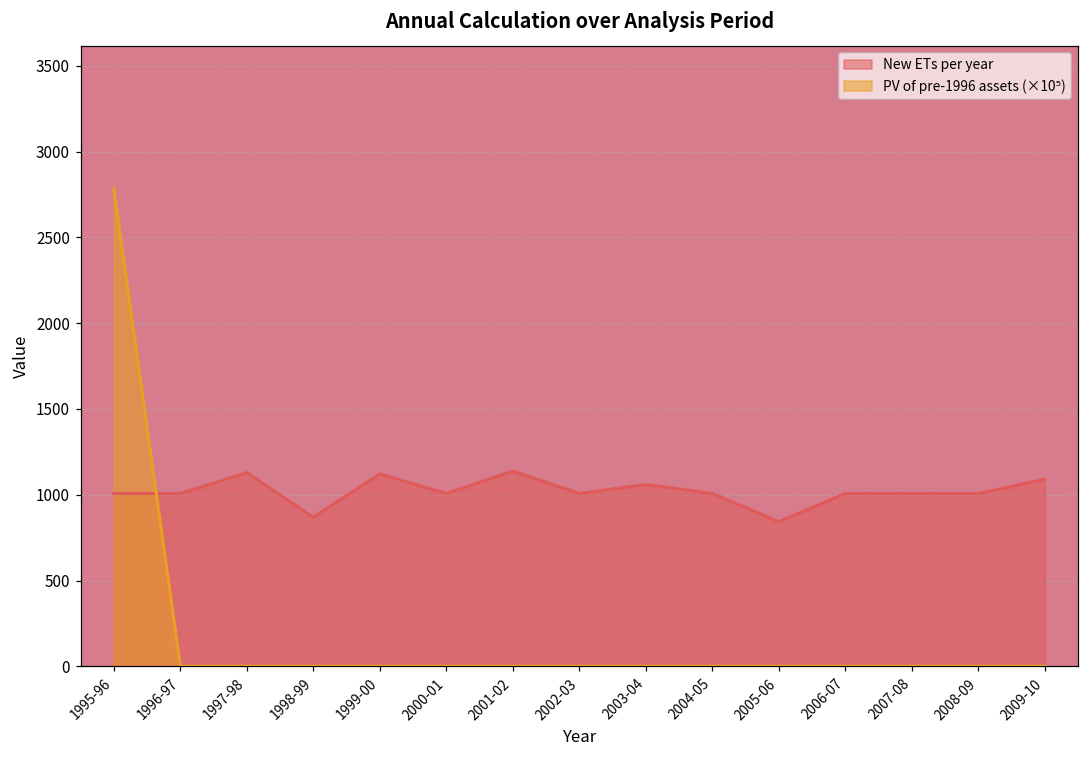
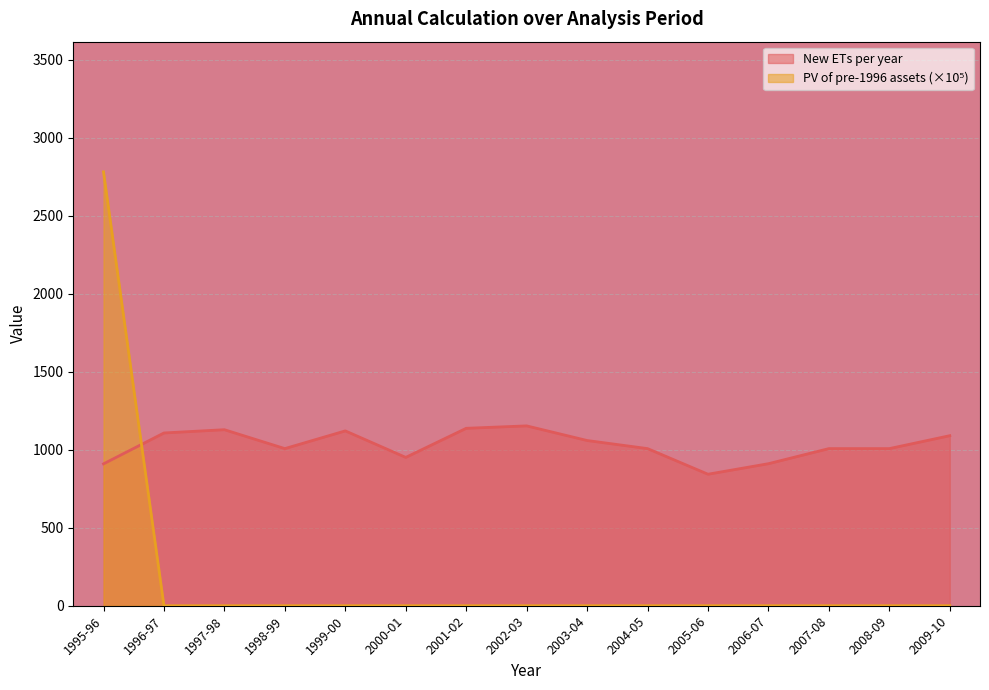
New ETs per year, 1995-96: 1010 -> 910
New ETs per year, 1996-97: 1010 -> 1110
New ETs per year, 1998-99: 870 -> 1010
New ETs per year, 2000-01: 1010 -> 950
New ETs per year, 2002-03: 1010 -> 1150
New ETs per year, 2006-07: 1010 -> 910
